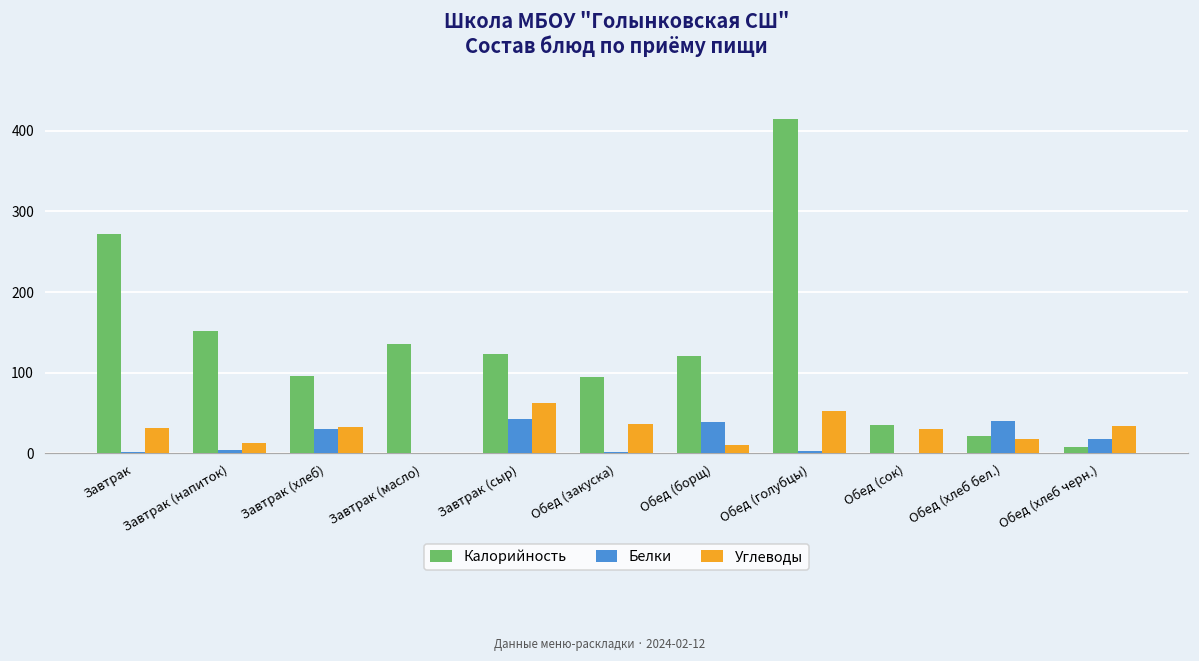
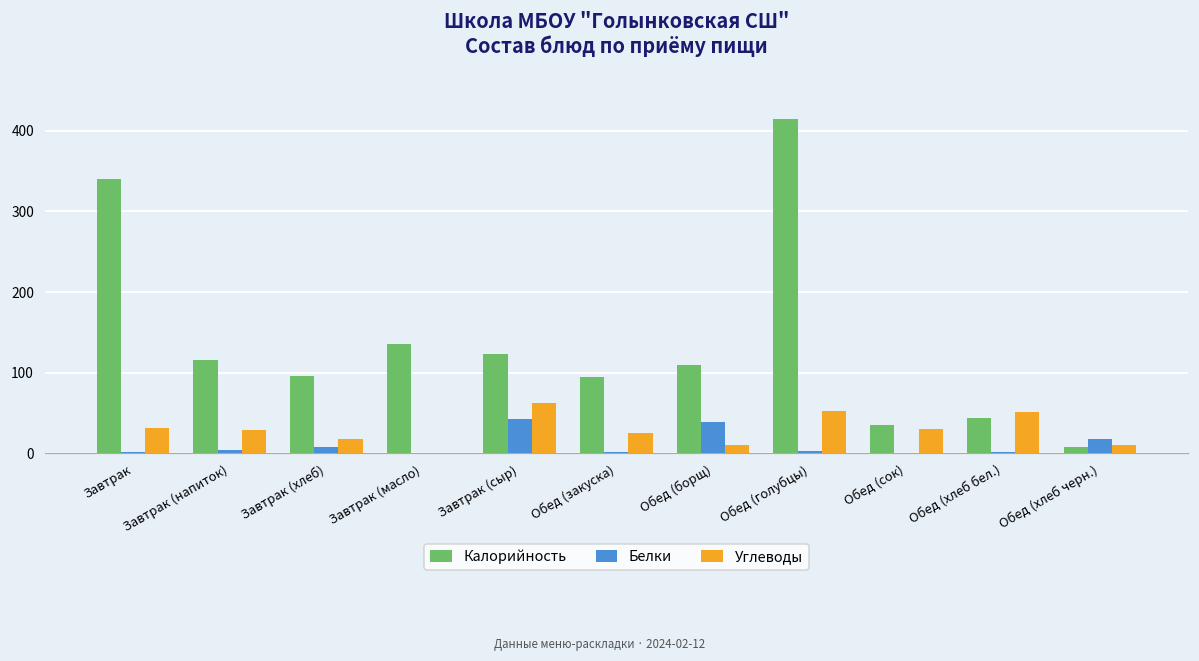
Калорийность, Завтрак: 270 -> 340
Калорийность, Завтрак (напиток): 150 -> 120
Углеводы, Завтрак (напиток): 10 -> 30
Белки, Завтрак (хлеб): 30 -> 10
Углеводы, Завтрак (хлеб): 30 -> 20
Углеводы, Обед (закуска): 40 -> 30
Калорийность, Обед (борщ): 120 -> 110
Калорийность, Обед (хлеб бел.): 20 -> 40
Белки, Обед (хлеб бел.): 40 -> 0
Углеводы, Обед (хлеб бел.): 20 -> 50
Углеводы, Обед (хлеб черн.): 30 -> 10
